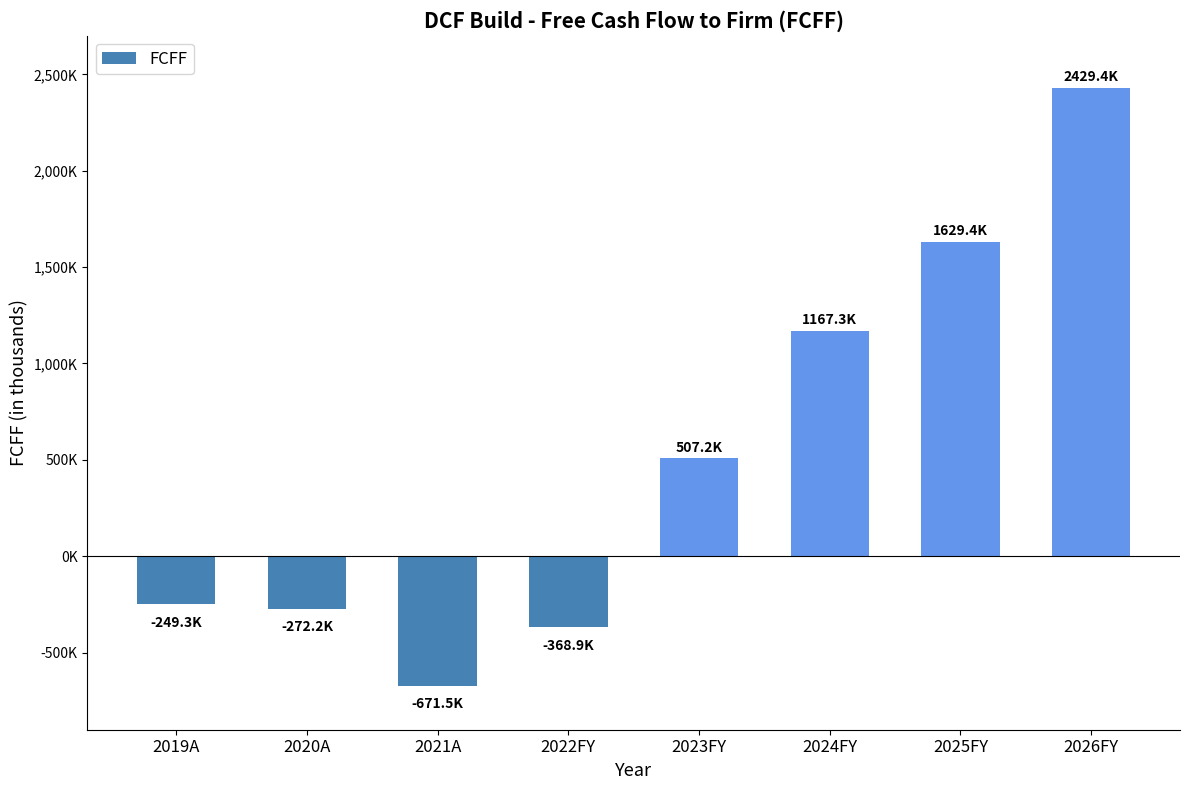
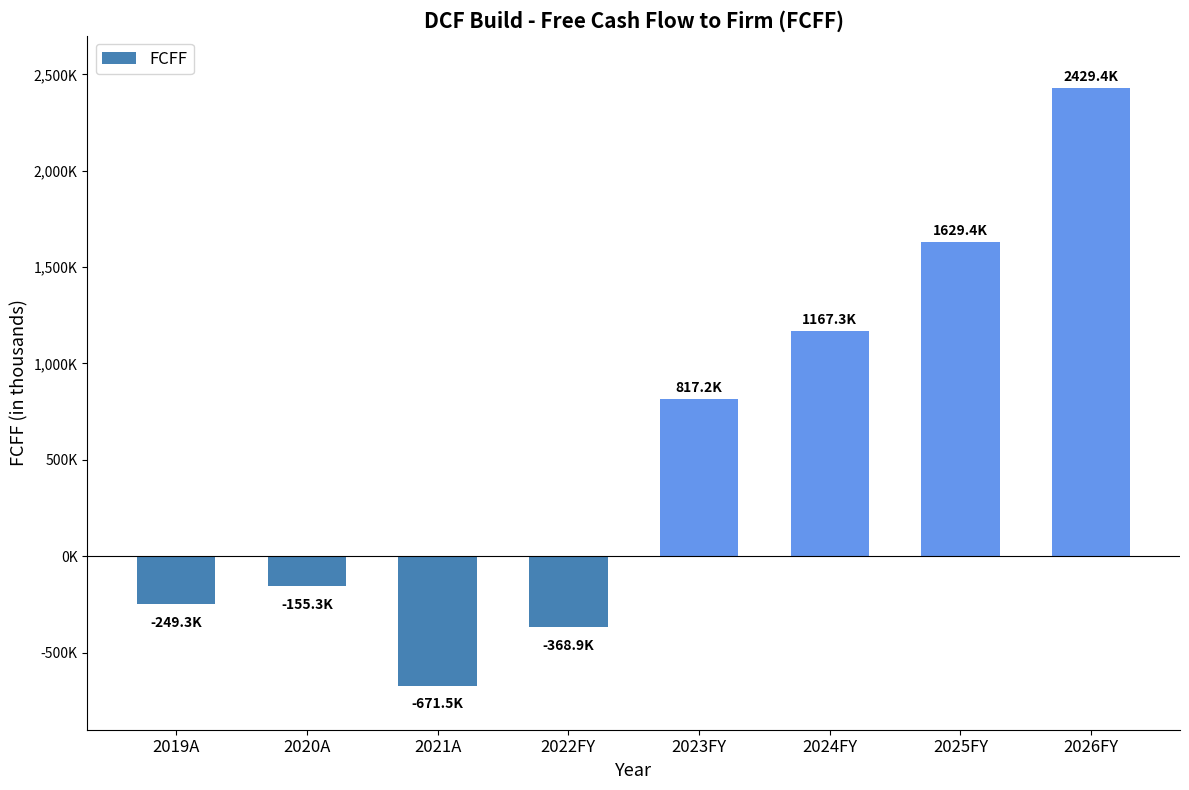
2020A: -272.2K -> -155.3K
2023FY: 507.2K -> 817.2K
